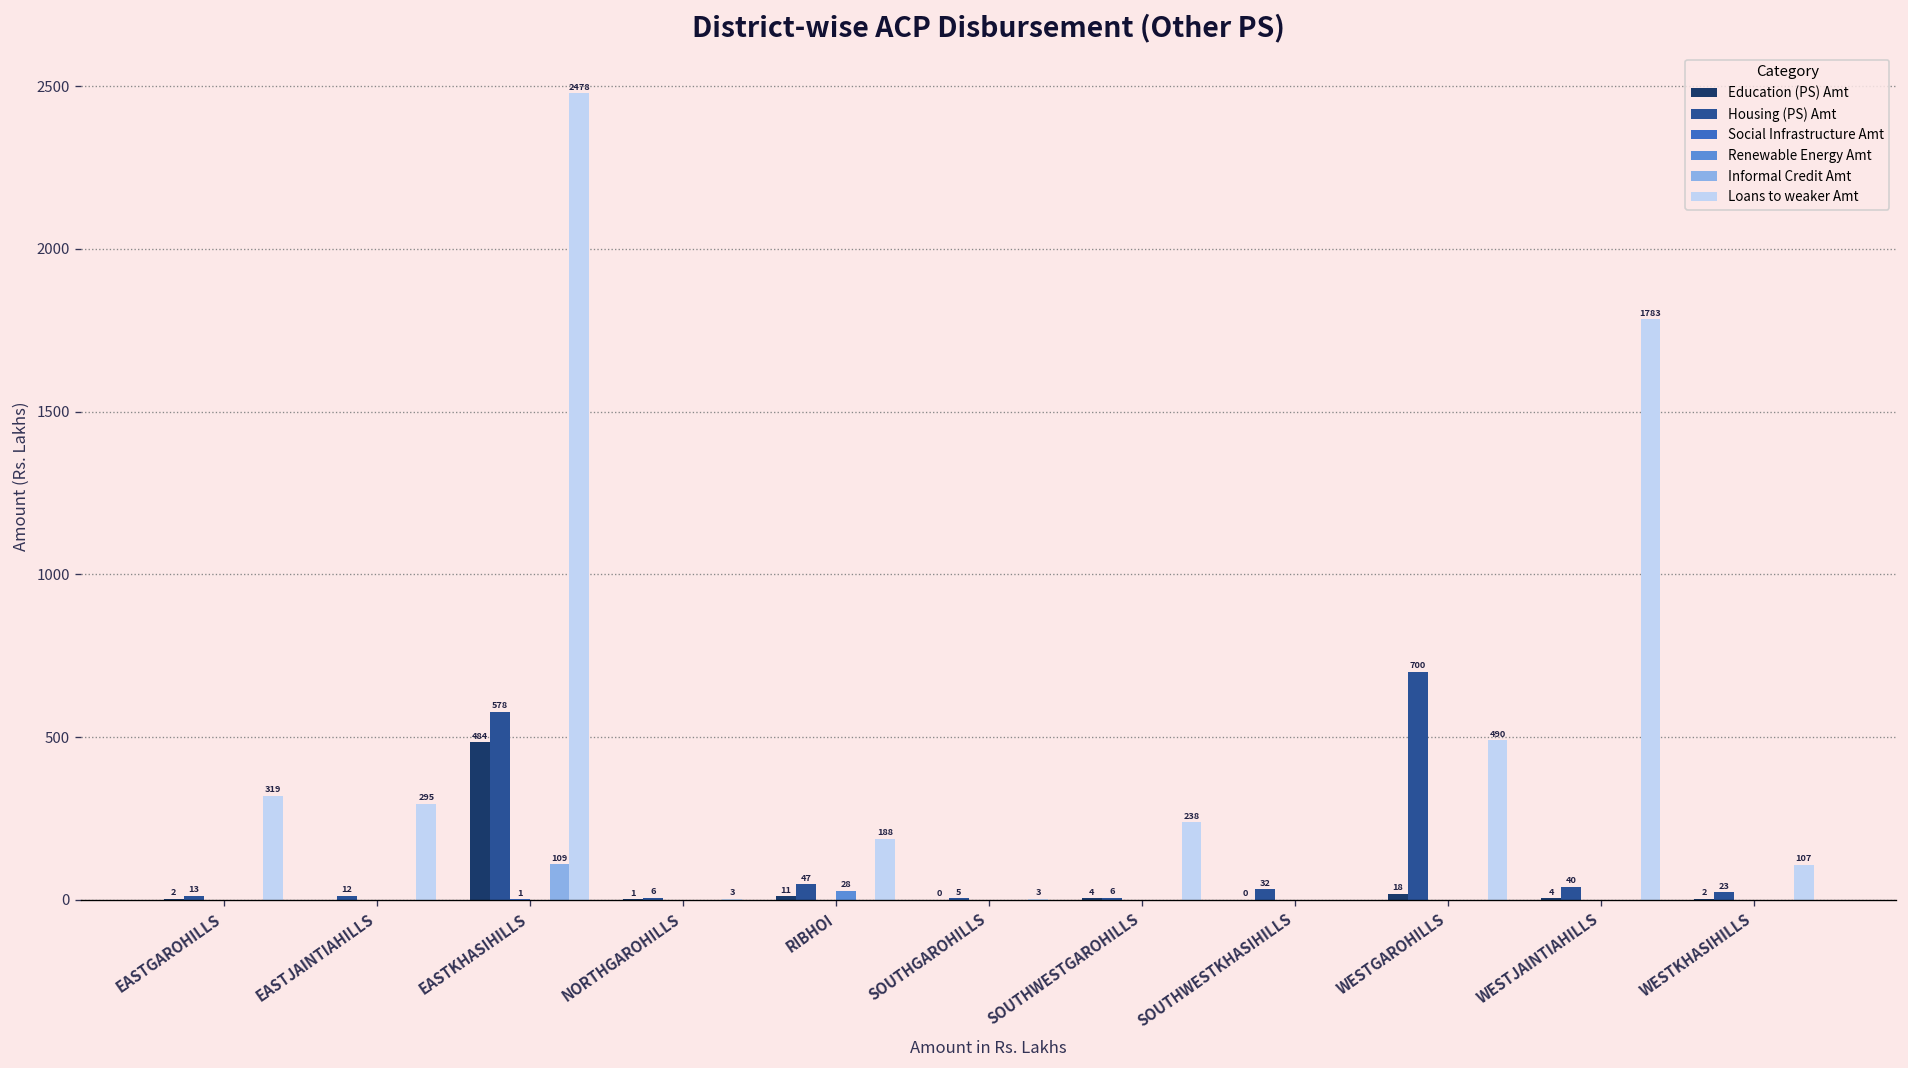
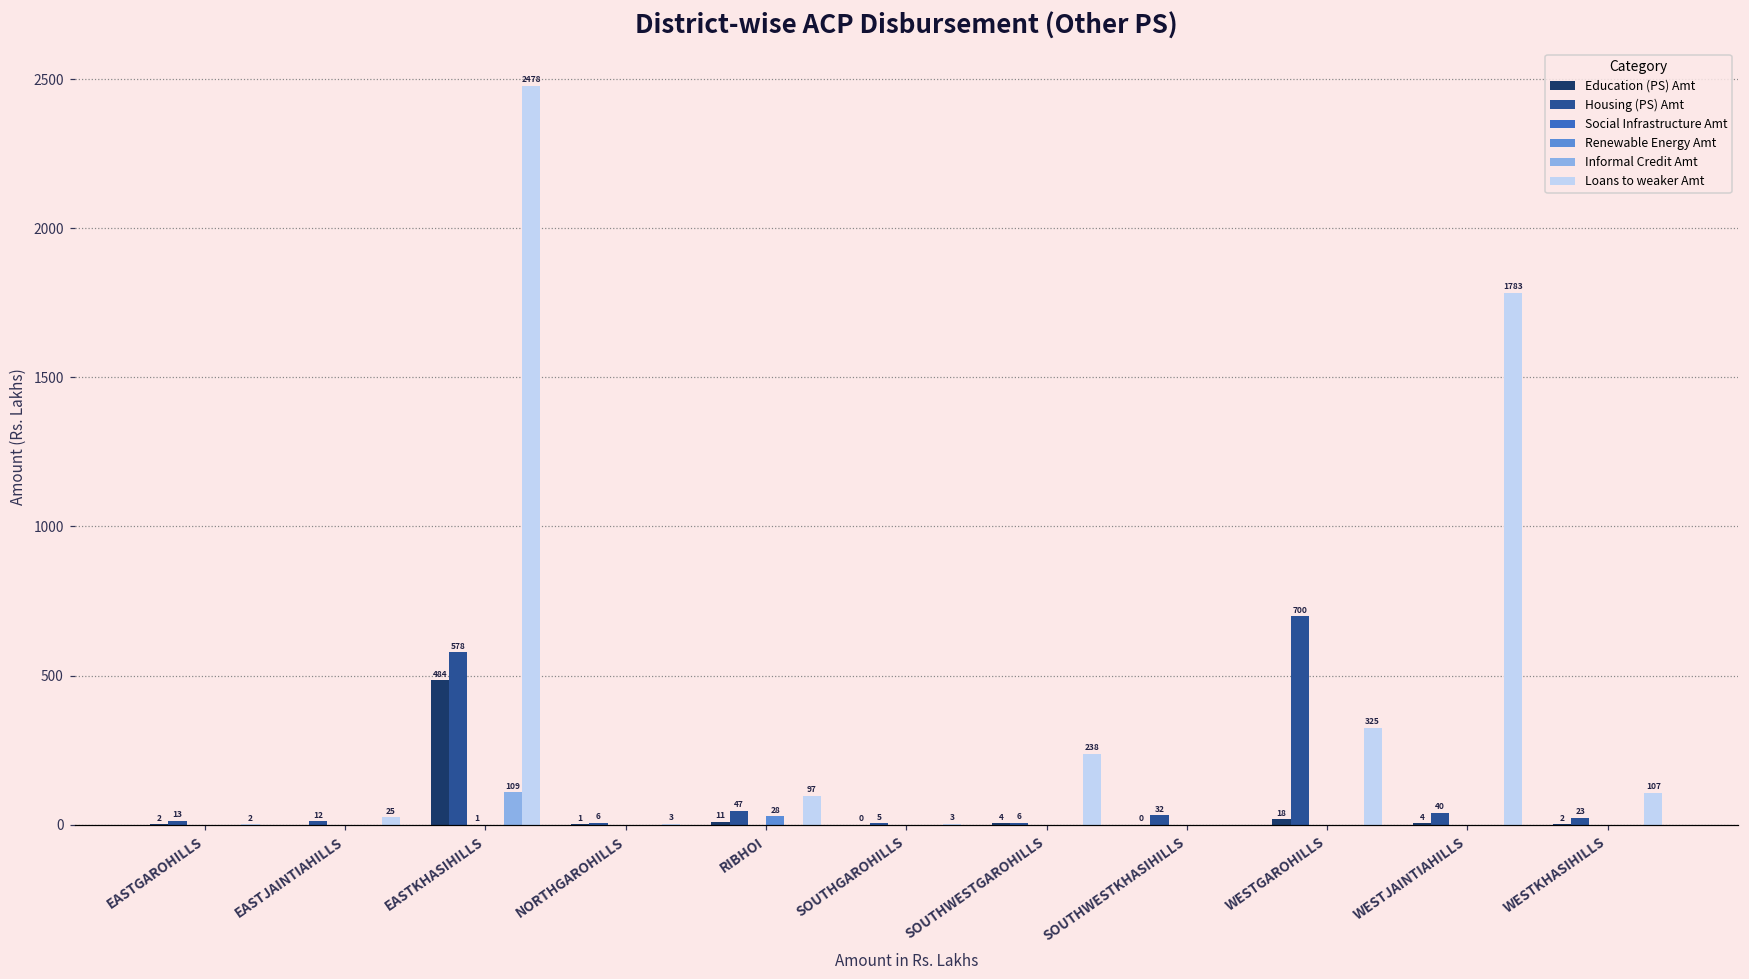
Loans to weaker Amt, EASTGAROHILLS: 319 -> 2
Loans to weaker Amt, EASTJAINTIAHILLS: 295 -> 25
Loans to weaker Amt, RIBHOI: 188 -> 97
Loans to weaker Amt, WESTGAROHILLS: 490 -> 325
